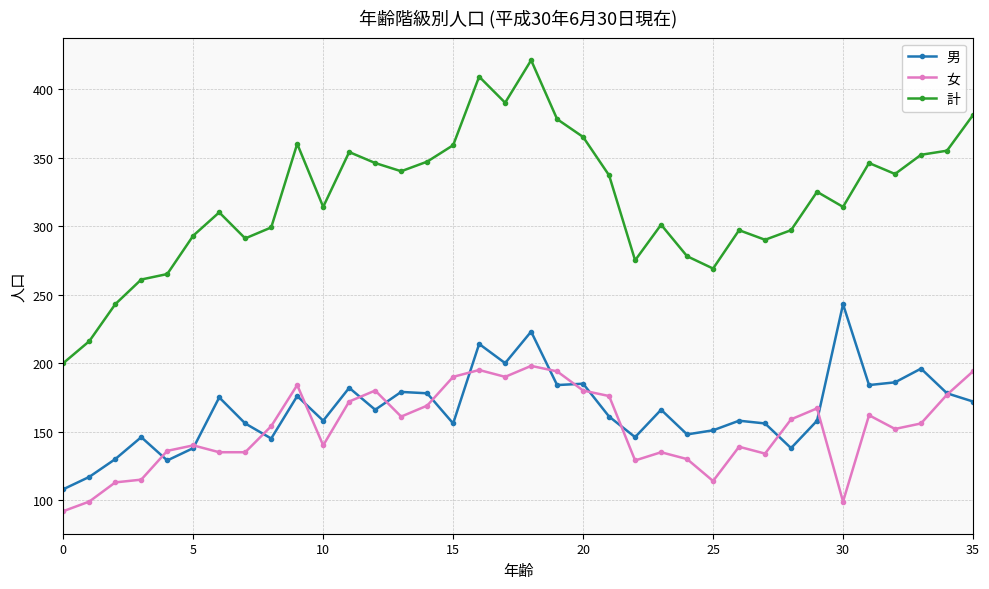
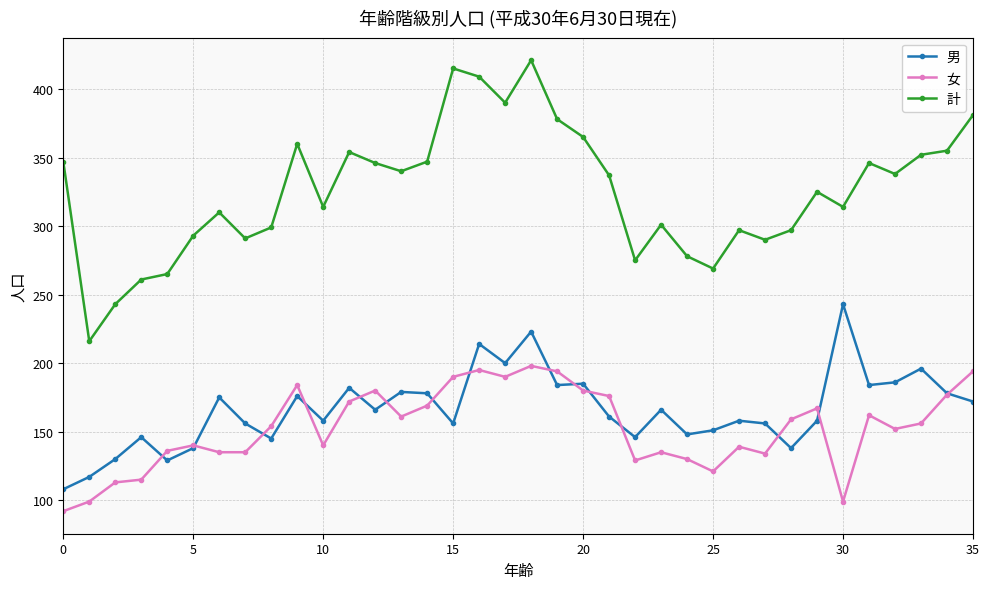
計, 0: 200 -> 347
計, 15: 359 -> 415
女, 25: 114 -> 121
